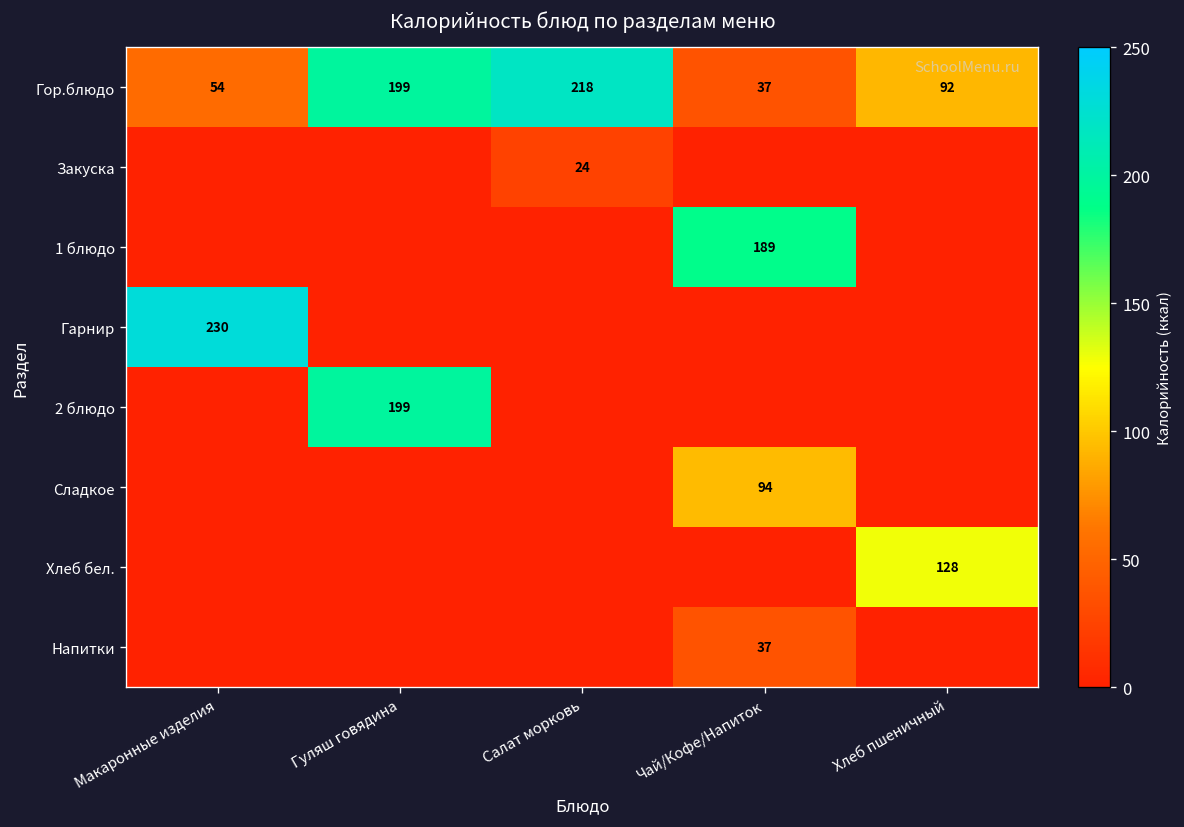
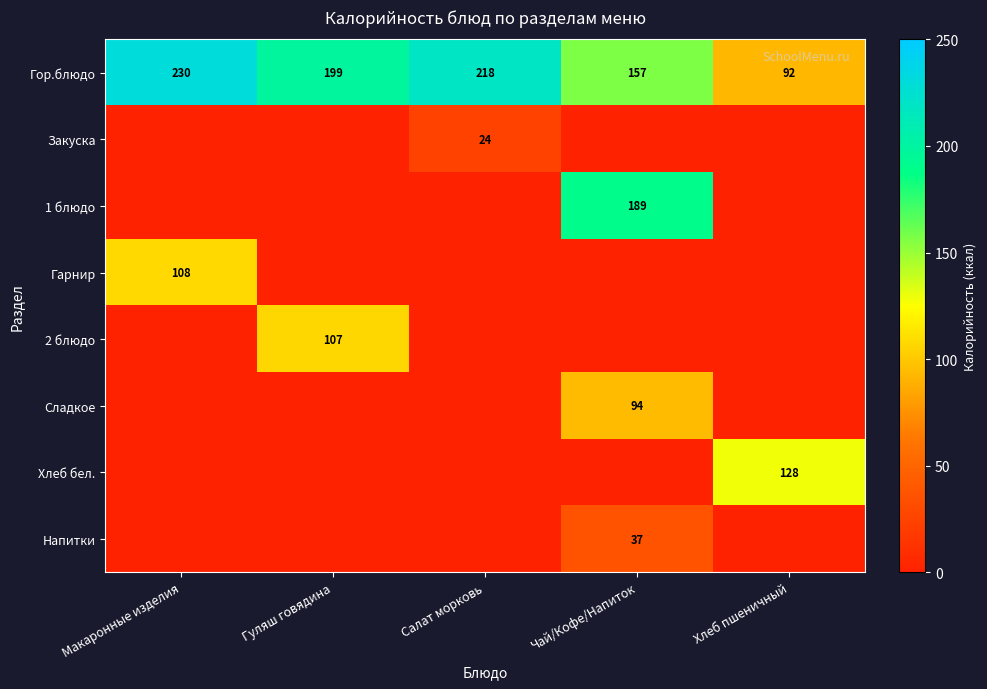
Гор.блюдо, Макаронные изделия: 54 -> 230
Гор.блюдо, Чай/Кофе/Напиток: 37 -> 157
Гарнир, Макаронные изделия: 230 -> 108
2 блюдо, Гуляш говядина: 199 -> 107
